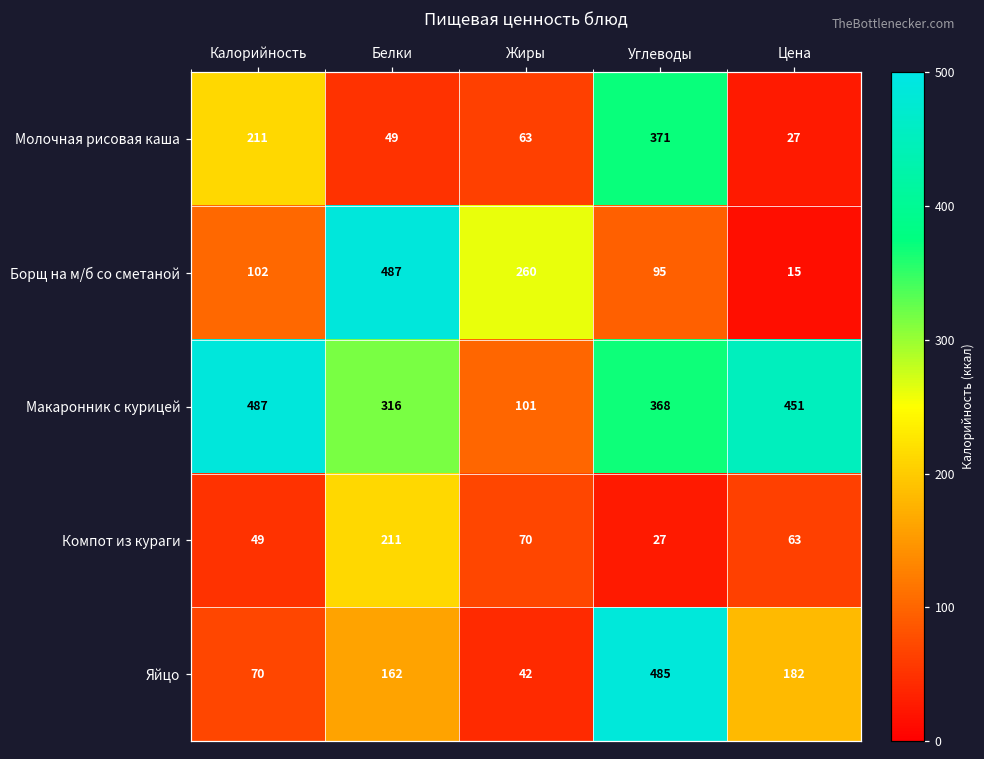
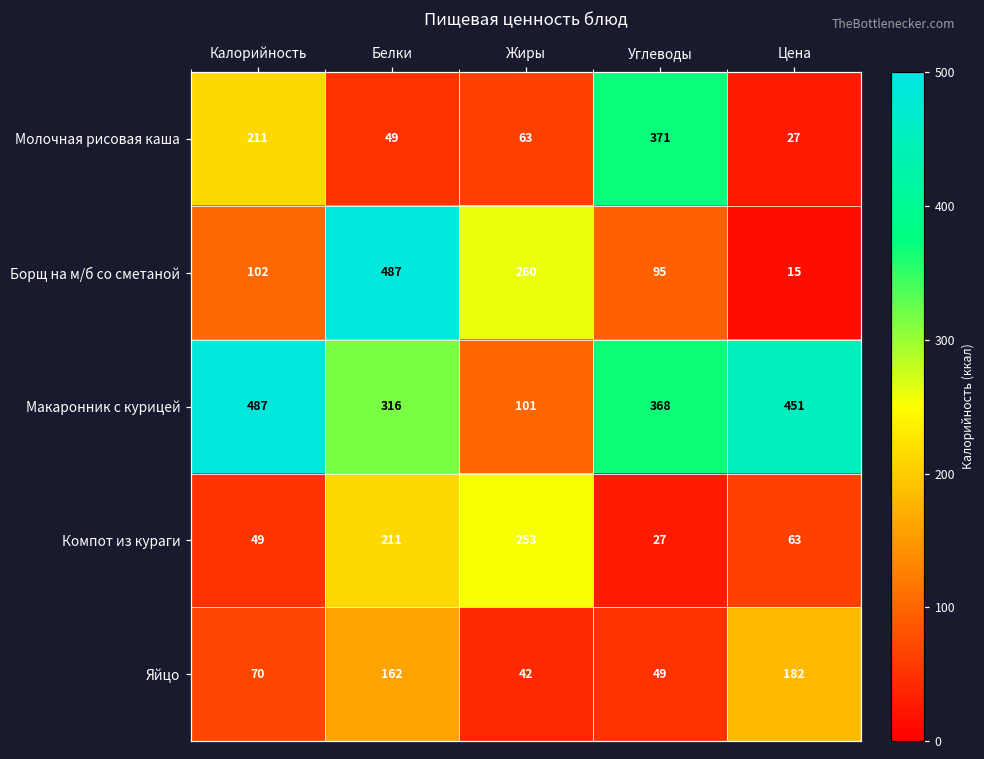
Компот из кураги, Жиры: 70 -> 253
Яйцо, Углеводы: 485 -> 49
